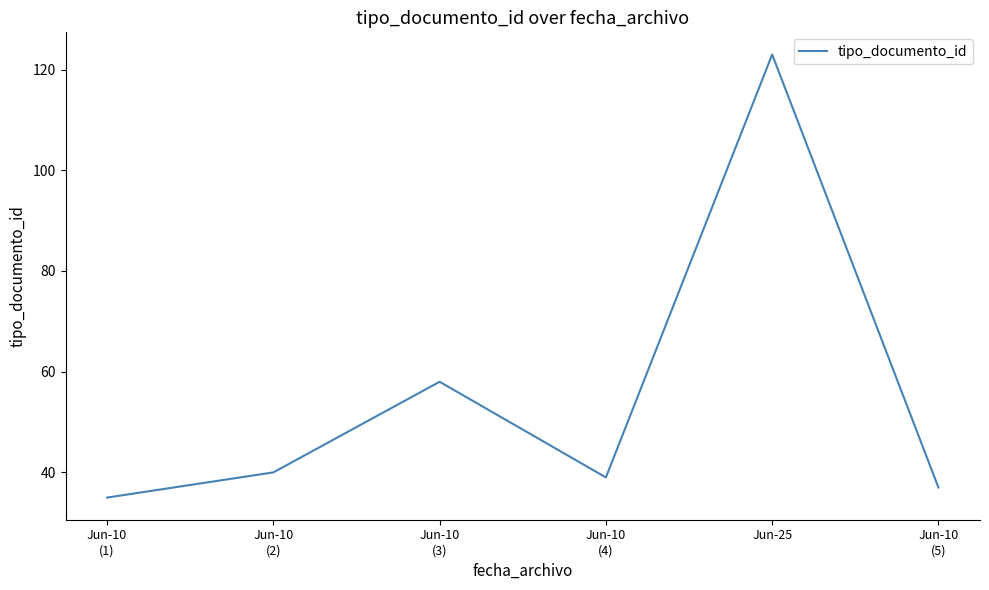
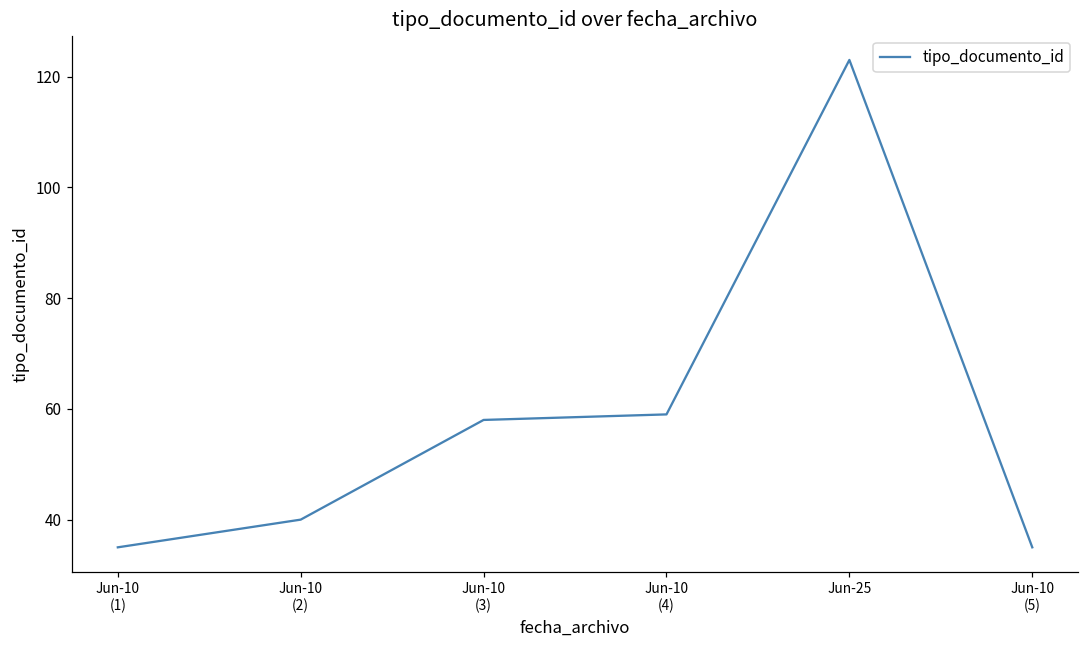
Jun-10 (4): 39 -> 59
Jun-10 (5): 37 -> 35
